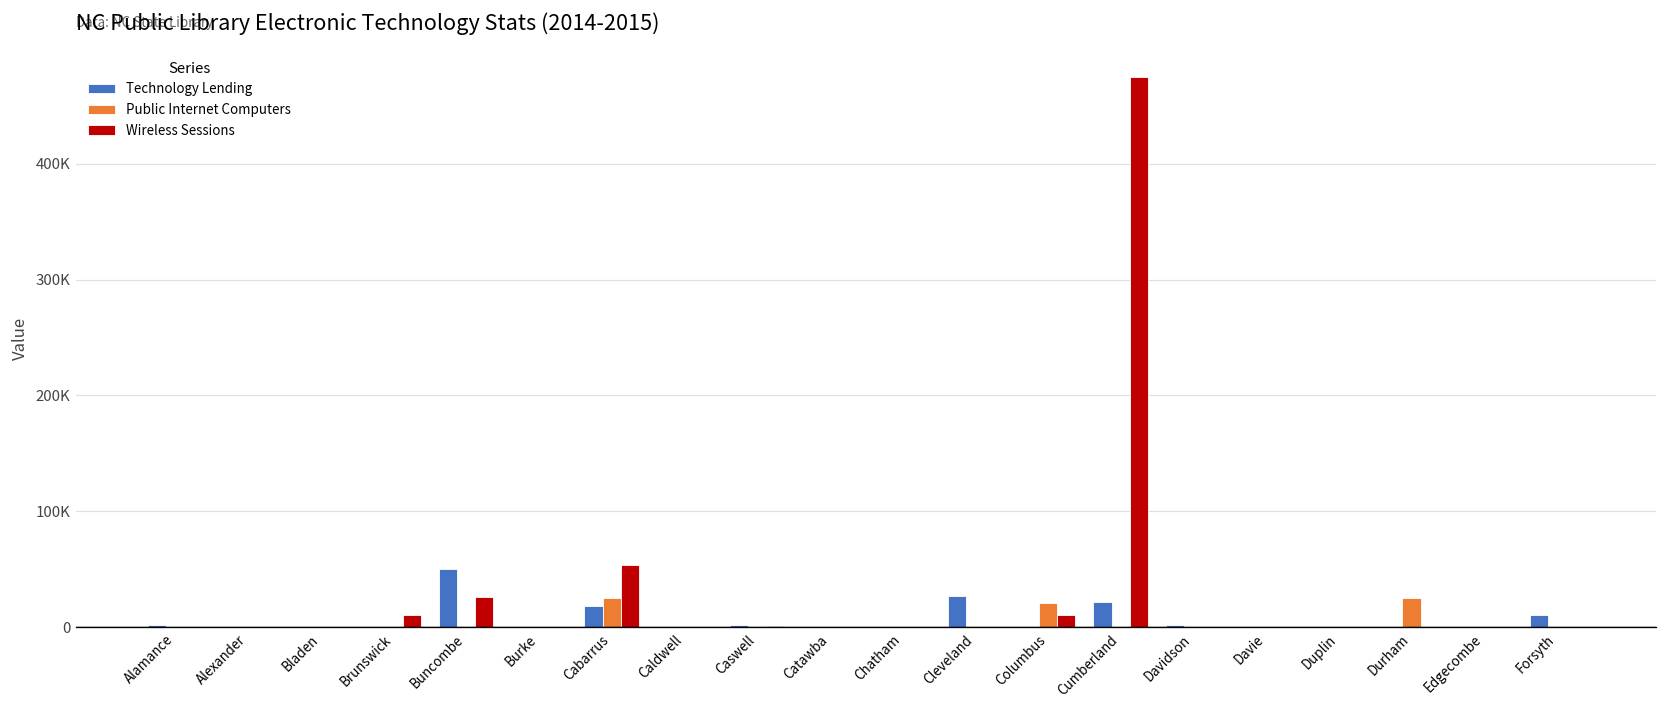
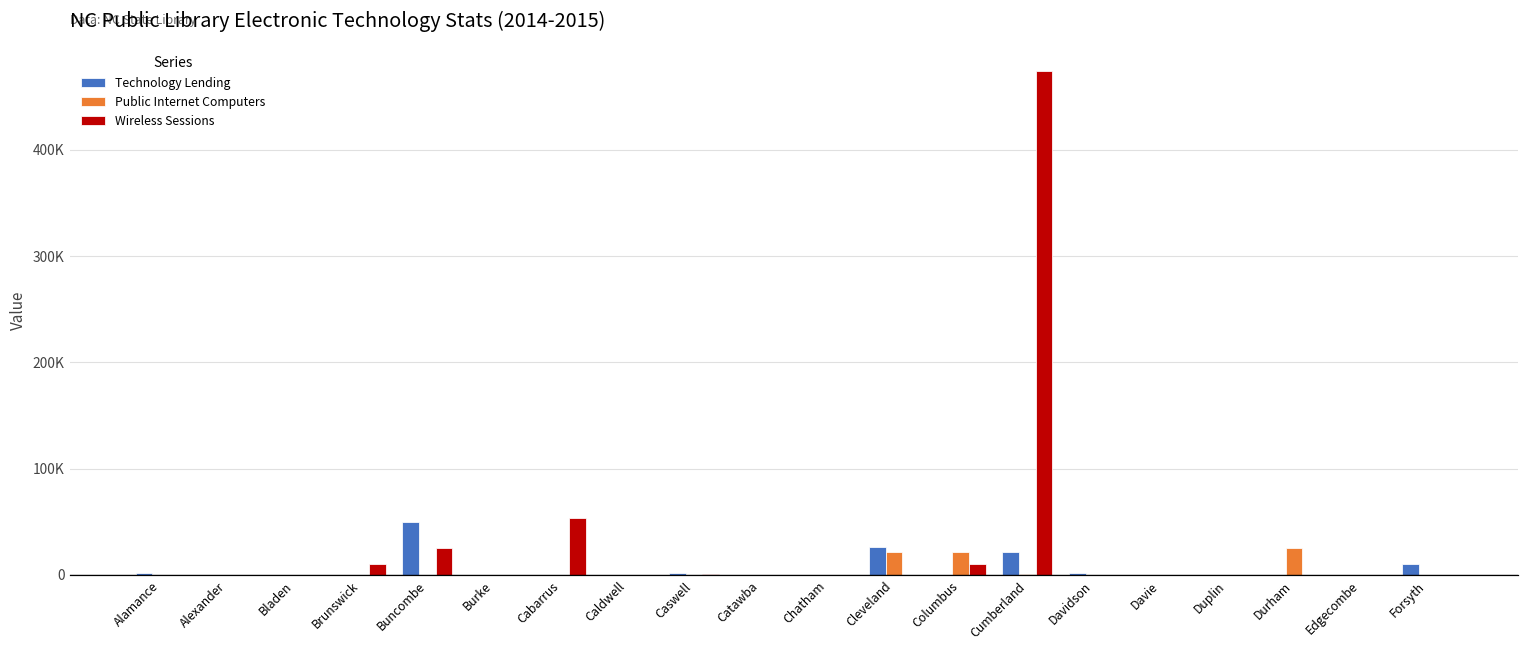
Technology Lending, Cabarrus: 20000 -> 0
Public Internet Computers, Cabarrus: 30000 -> 0
Public Internet Computers, Cleveland: 0 -> 20000
